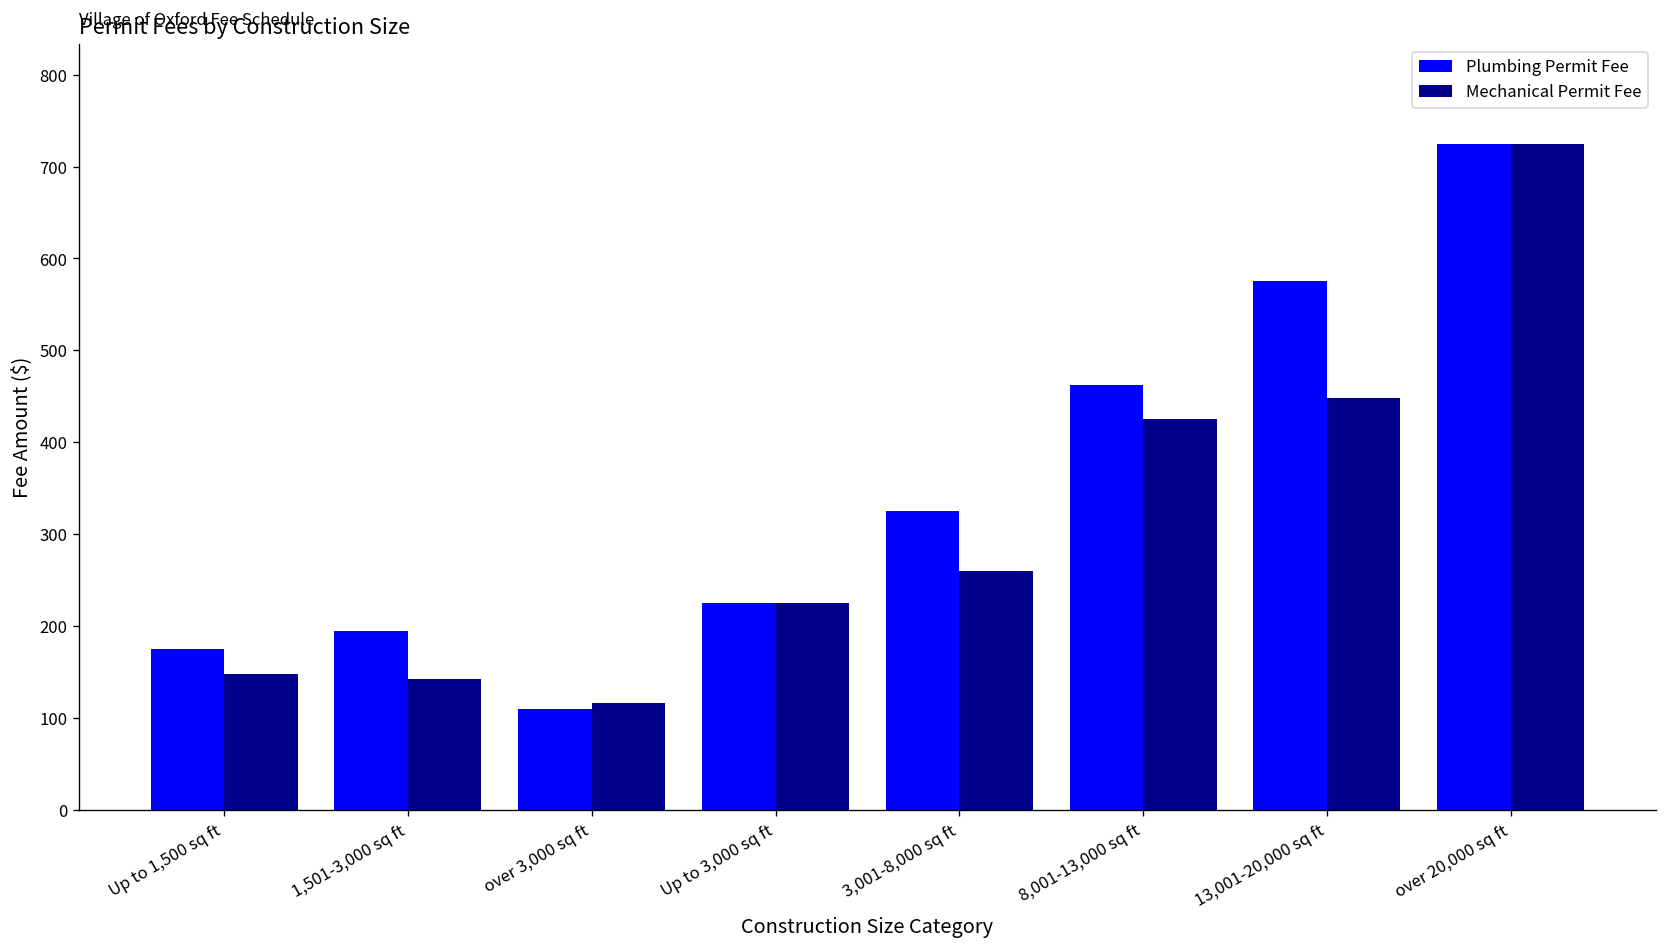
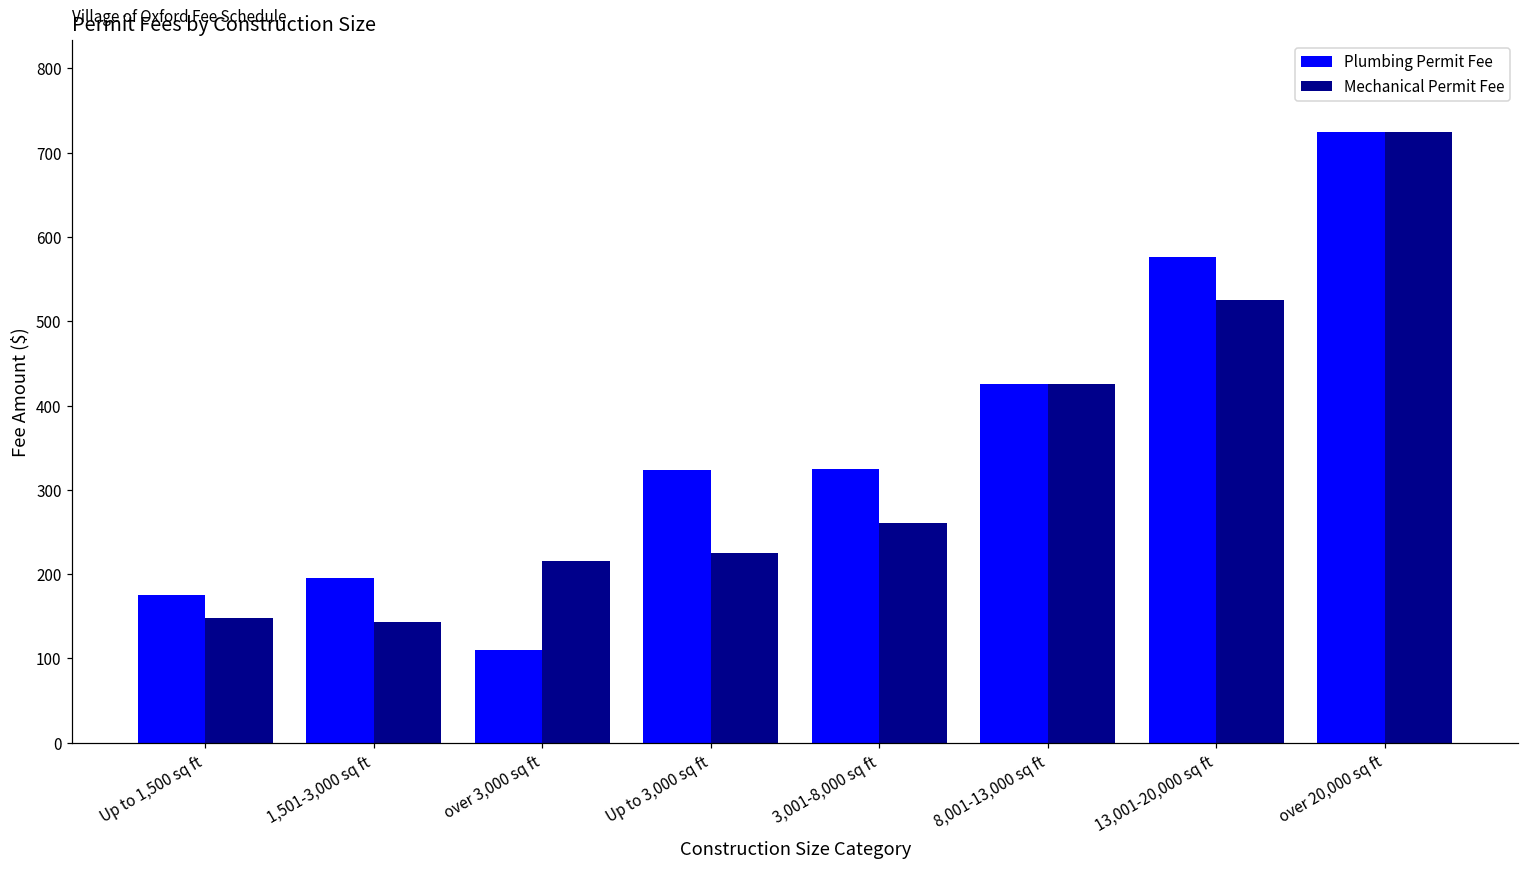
Mechanical Permit Fee, over 3,000 sq ft: 120 -> 220
Plumbing Permit Fee, Up to 3,000 sq ft: 230 -> 320
Plumbing Permit Fee, 8,001-13,000 sq ft: 460 -> 430
Mechanical Permit Fee, 13,001-20,000 sq ft: 450 -> 530
